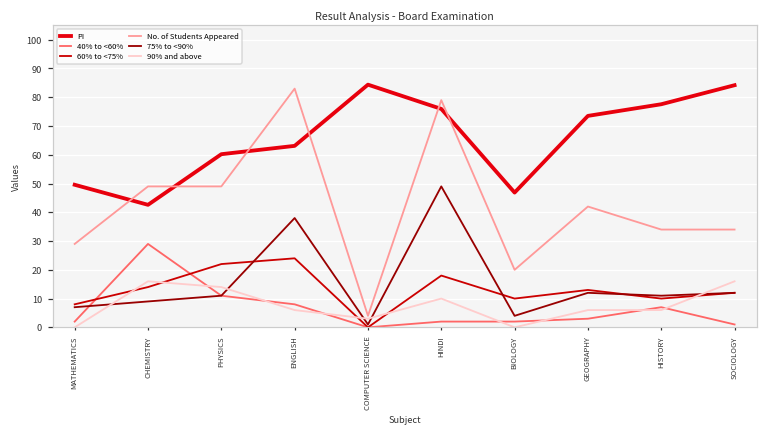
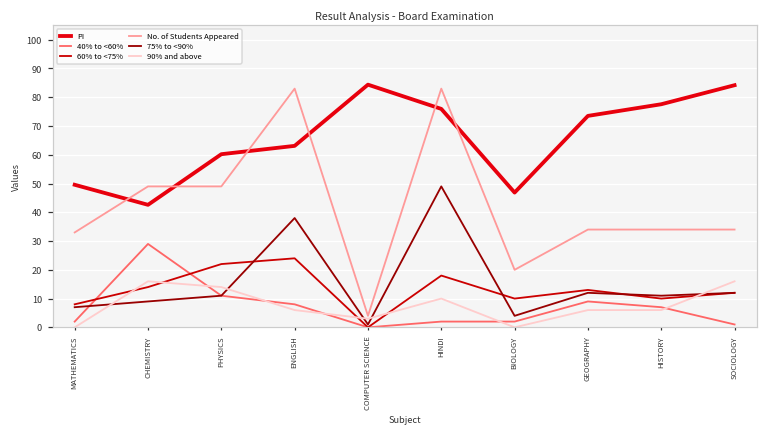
No. of Students Appeared, MATHEMATICS: 29 -> 33
No. of Students Appeared, HINDI: 79 -> 83
40% to <60%, GEOGRAPHY: 3 -> 9
No. of Students Appeared, GEOGRAPHY: 42 -> 34
